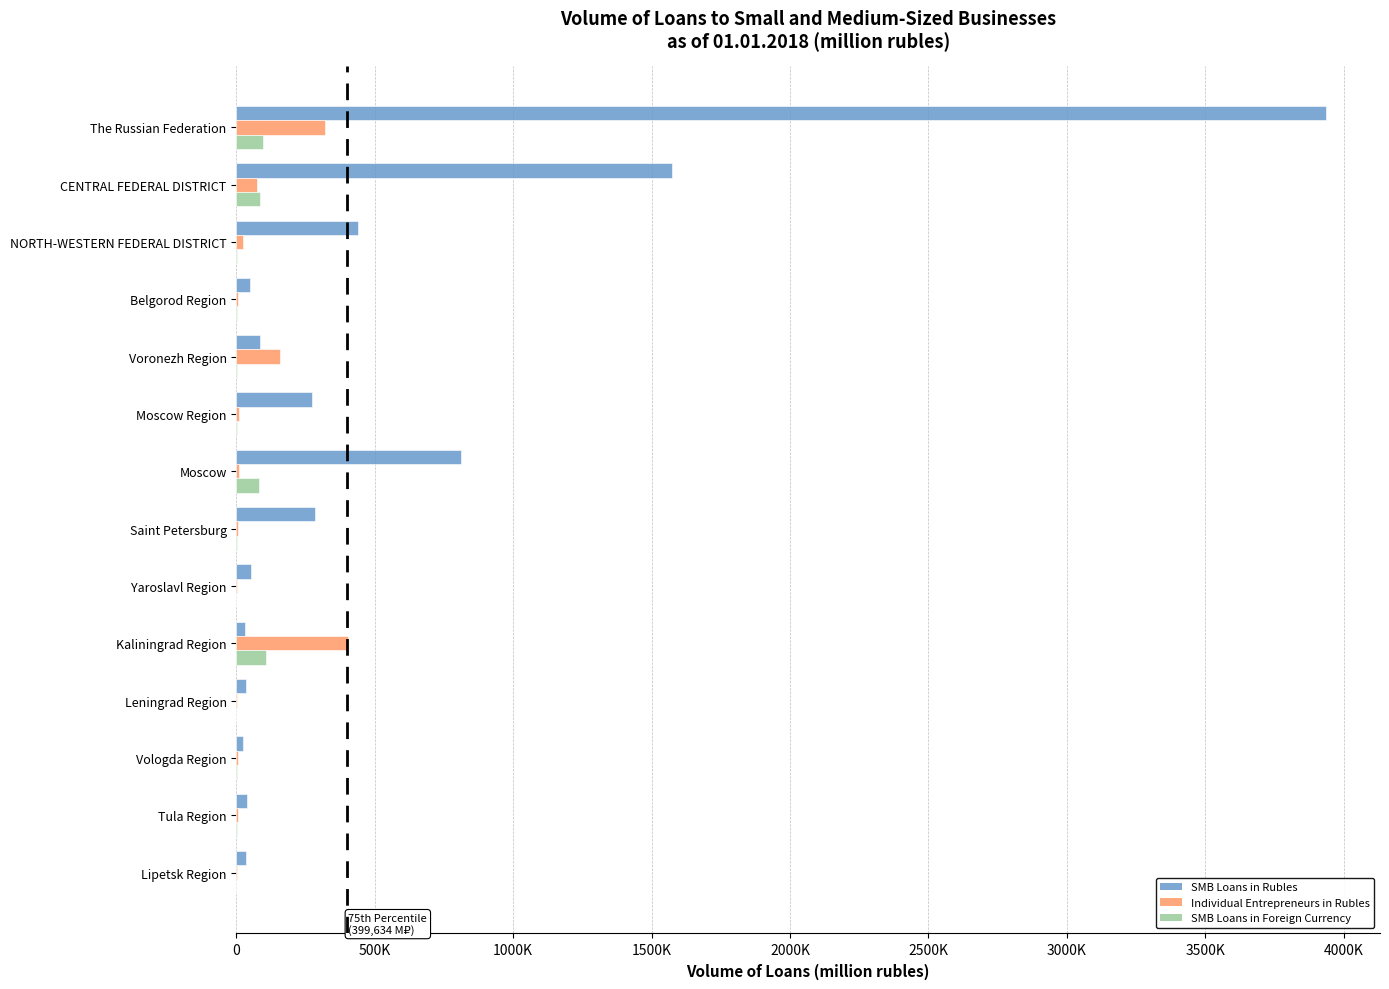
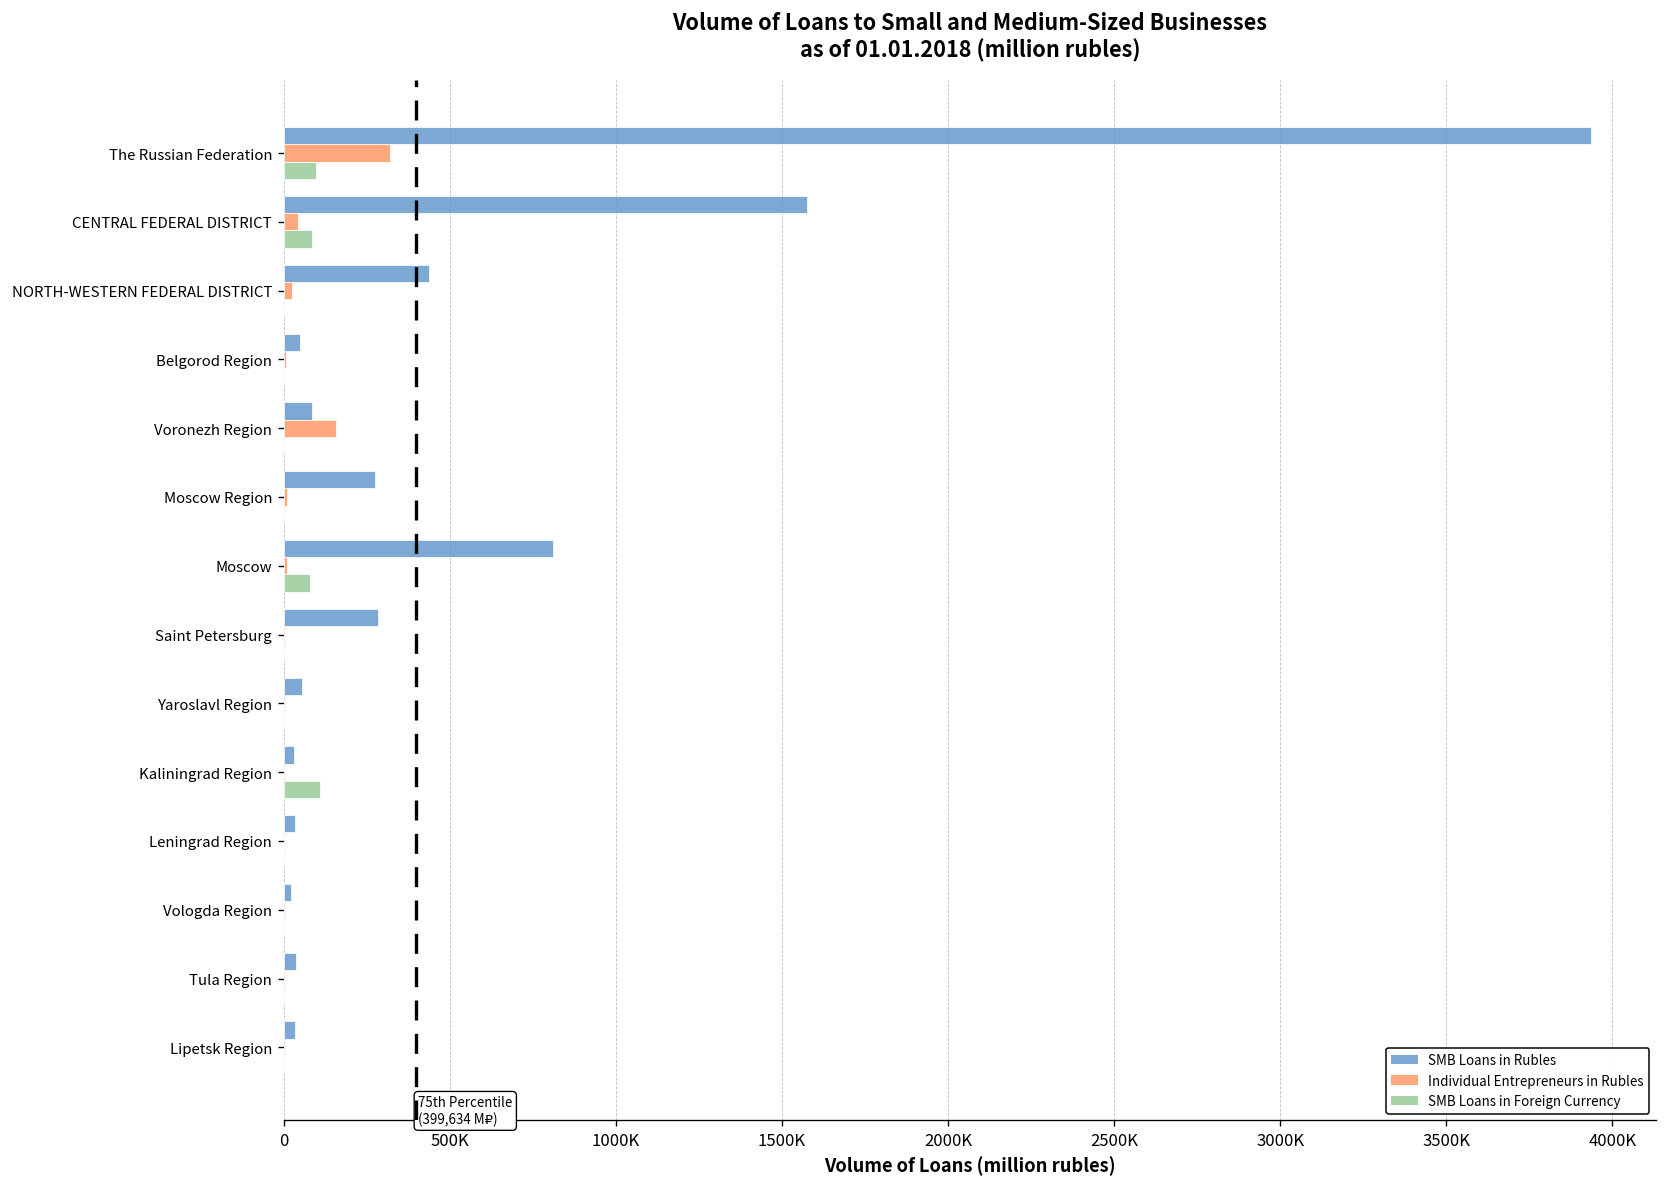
Individual Entrepreneurs in Rubles, CENTRAL FEDERAL DISTRICT: 80000 -> 40000
Individual Entrepreneurs in Rubles, Kaliningrad Region: 400000 -> 0
